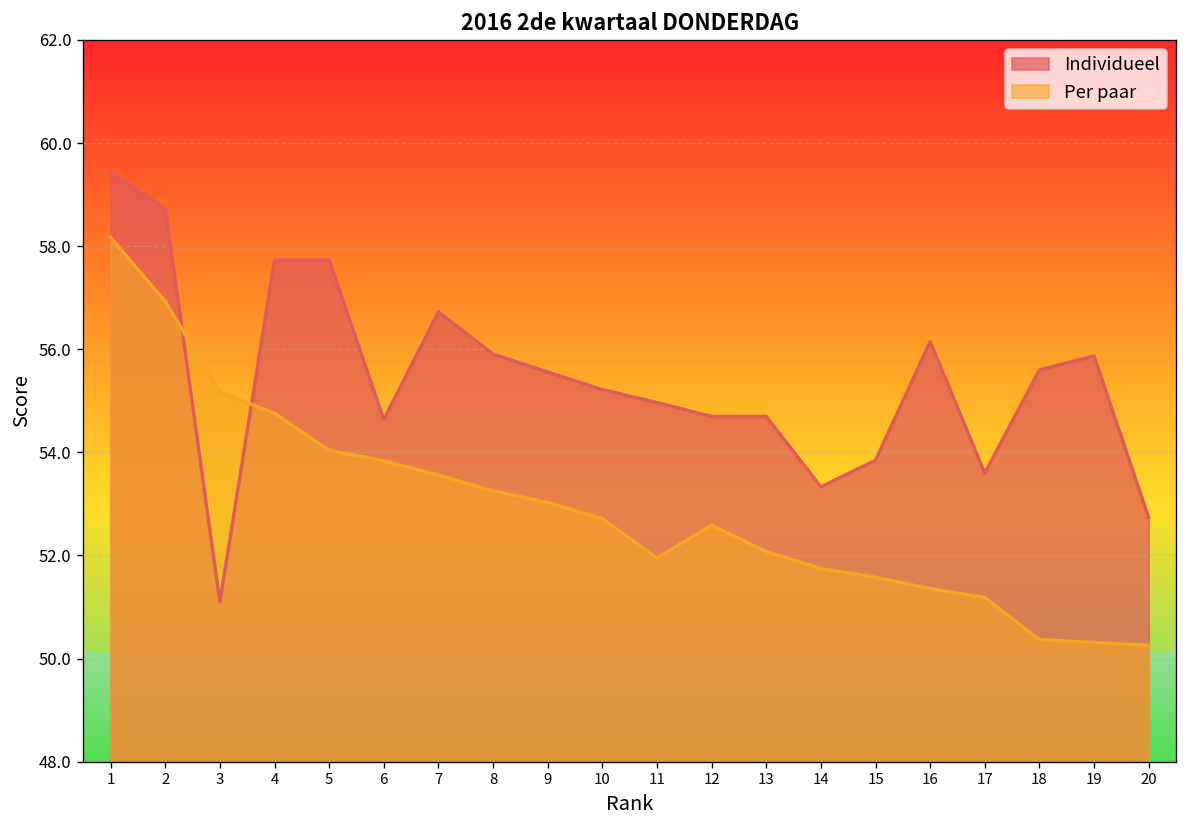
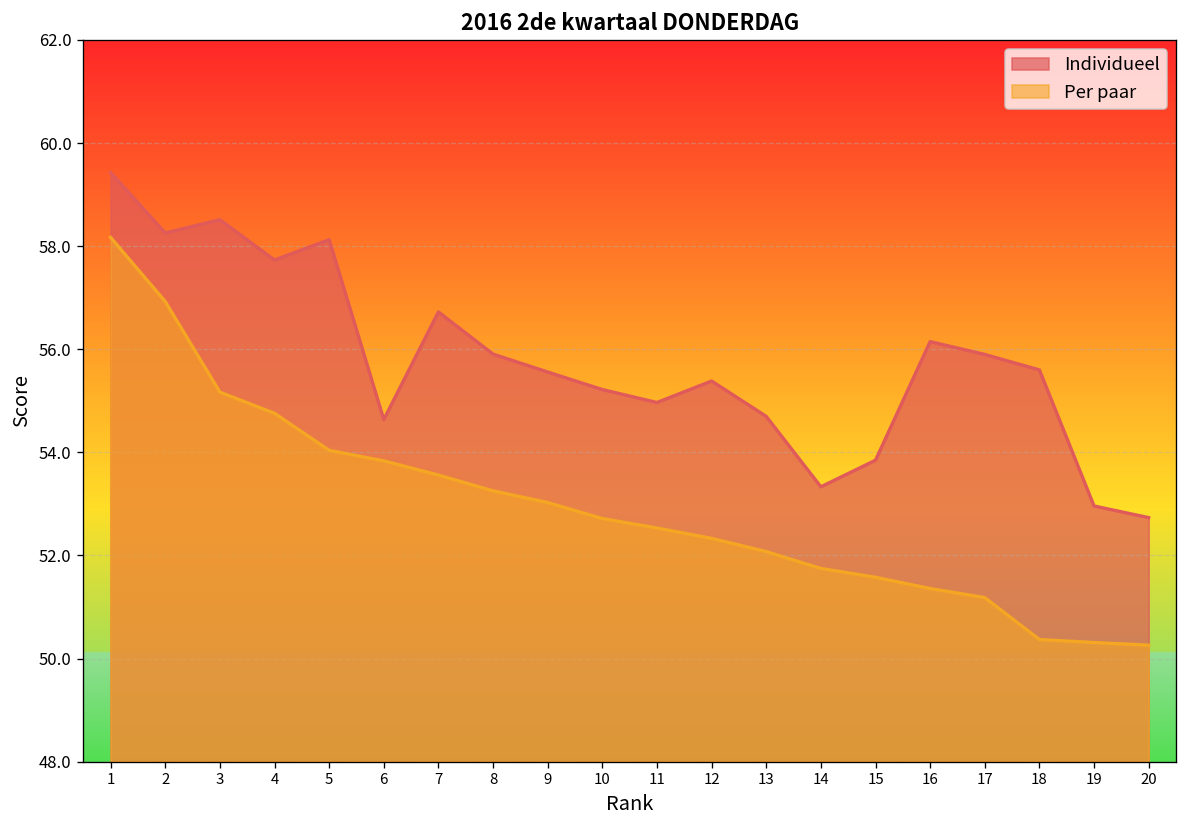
Individueel, 2: 58.7 -> 58.3
Individueel, 3: 51.1 -> 58.5
Individueel, 5: 57.7 -> 58.1
Per paar, 11: 51.9 -> 52.5
Individueel, 12: 54.7 -> 55.4
Per paar, 12: 52.6 -> 52.3
Individueel, 17: 53.6 -> 55.9
Individueel, 19: 55.9 -> 53.0
